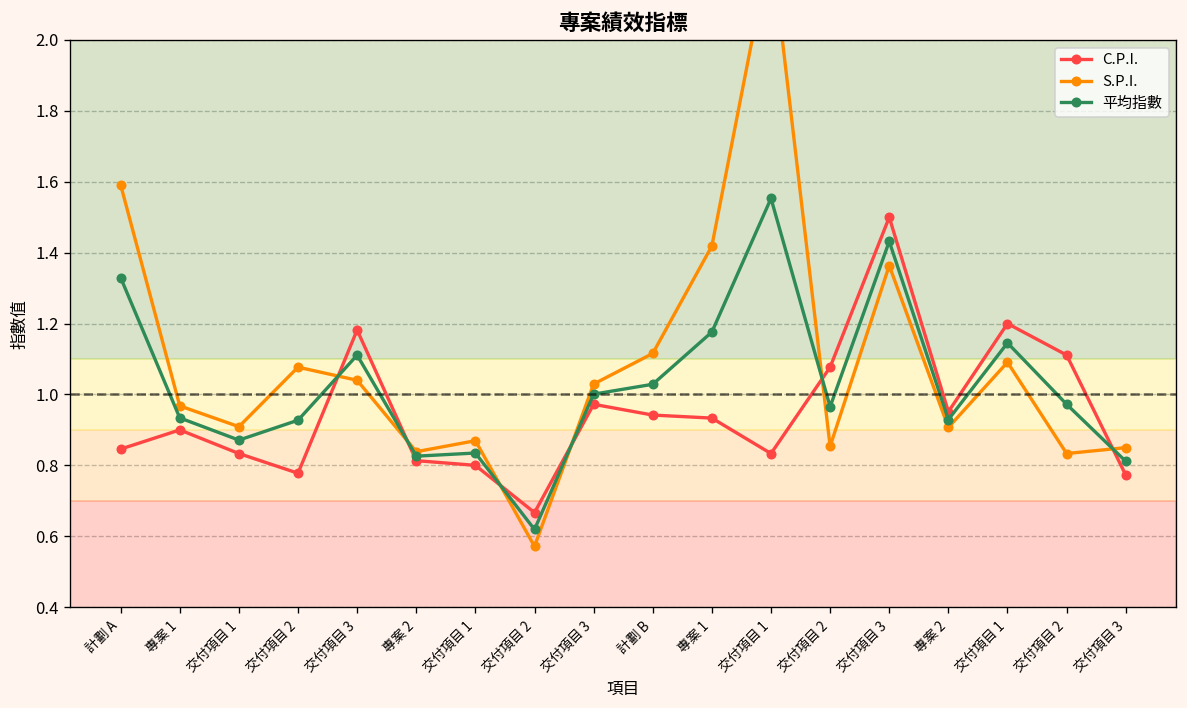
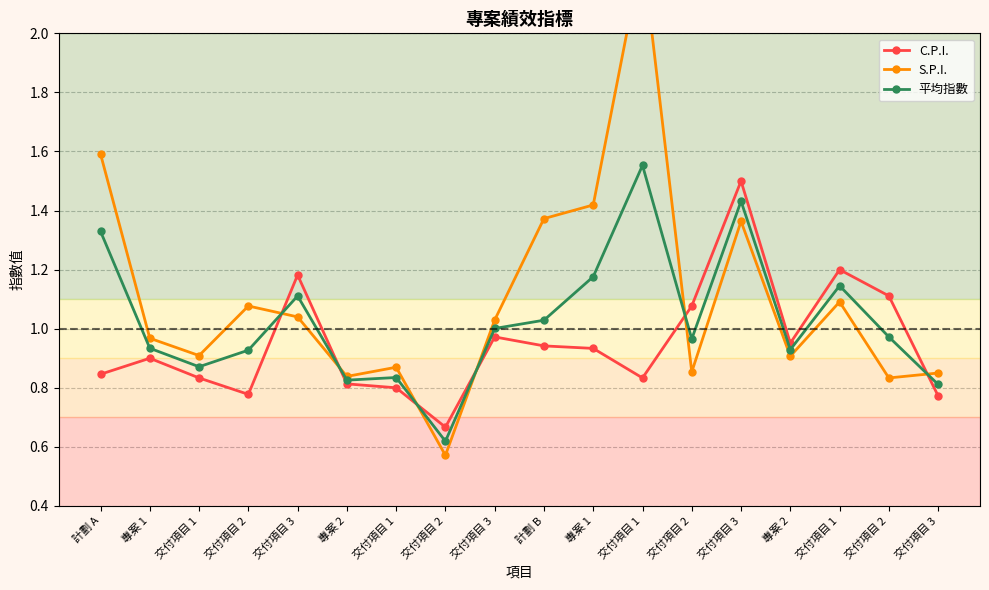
S.P.I., 計劃 B: 1.12 -> 1.37
